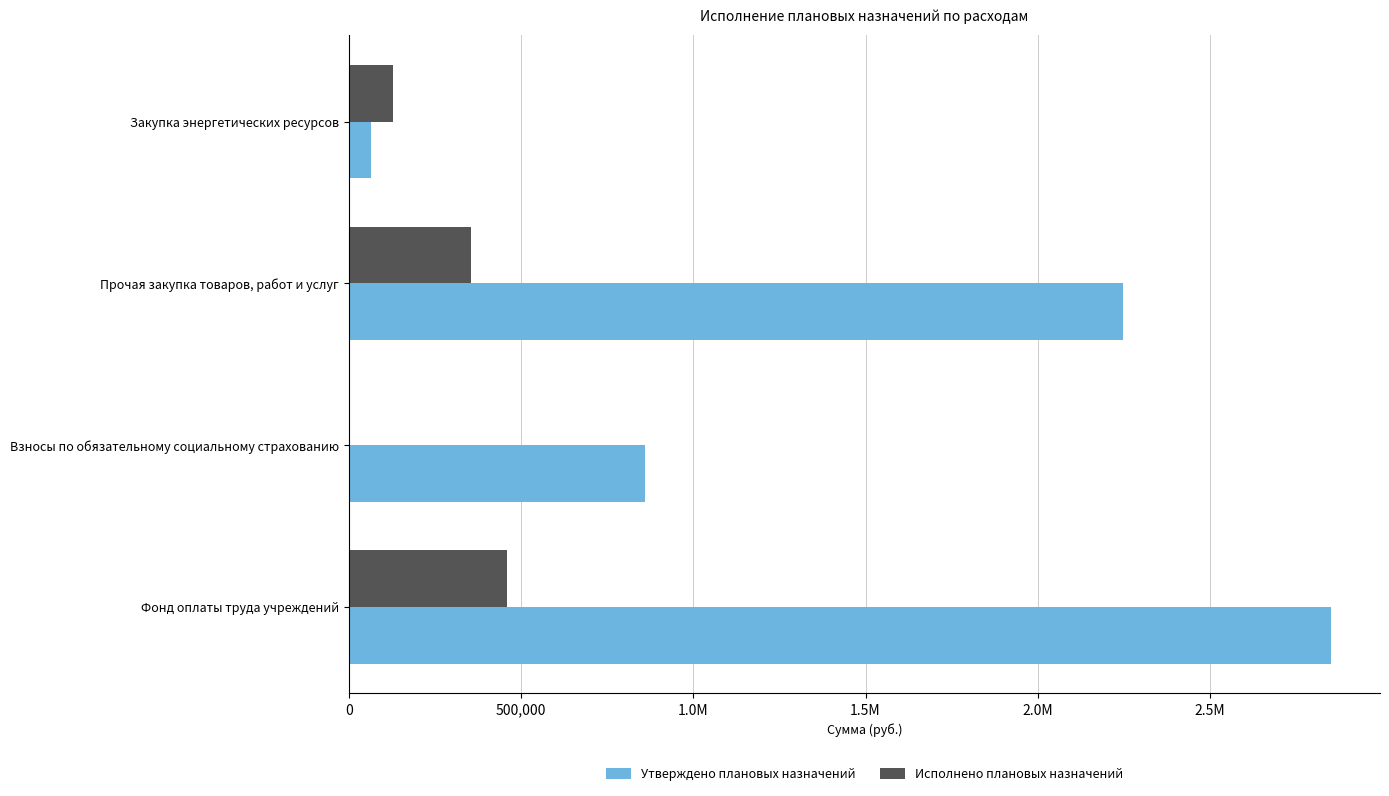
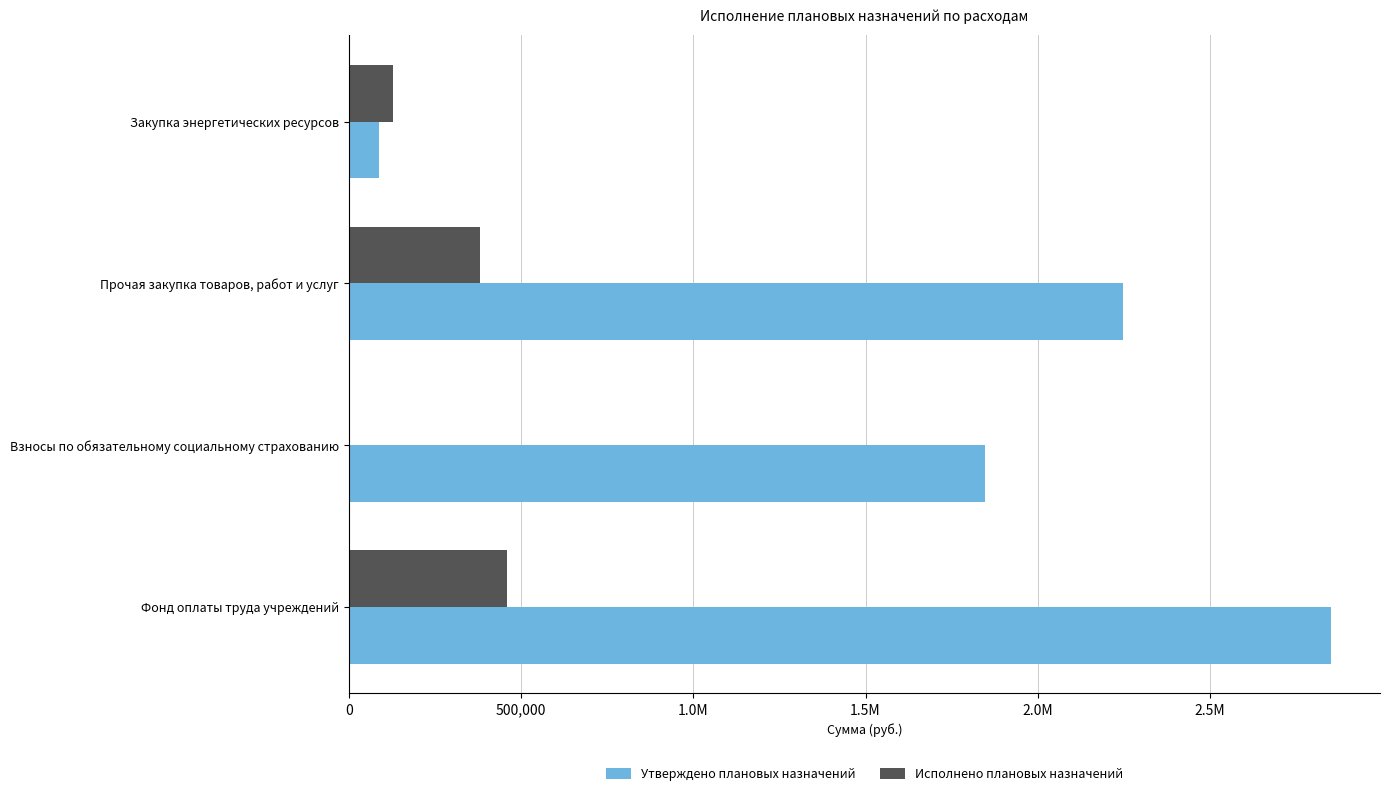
Утверждено плановых назначений, Закупка энергетических ресурсов: 60,000 -> 90,000
Исполнено плановых назначений, Прочая закупка товаров, работ и услуг: 350,000 -> 380,000
Утверждено плановых назначений, Взносы по обязательному социальному страхованию: 860,000 -> 1,850,000
